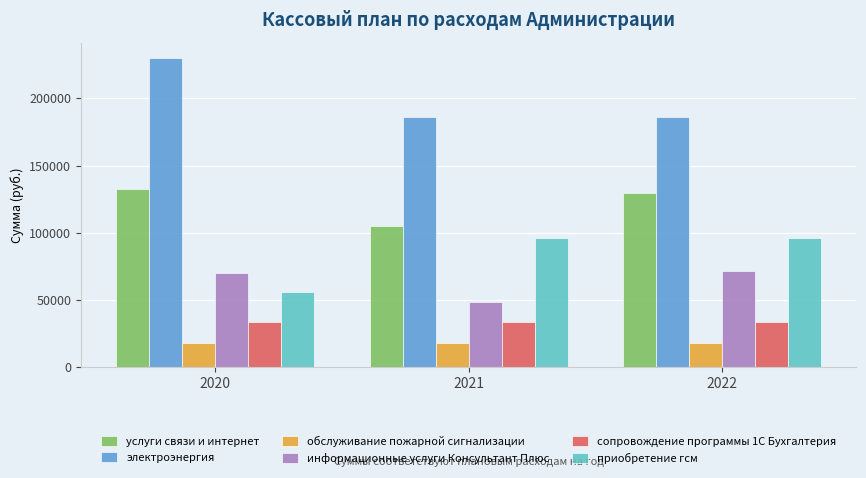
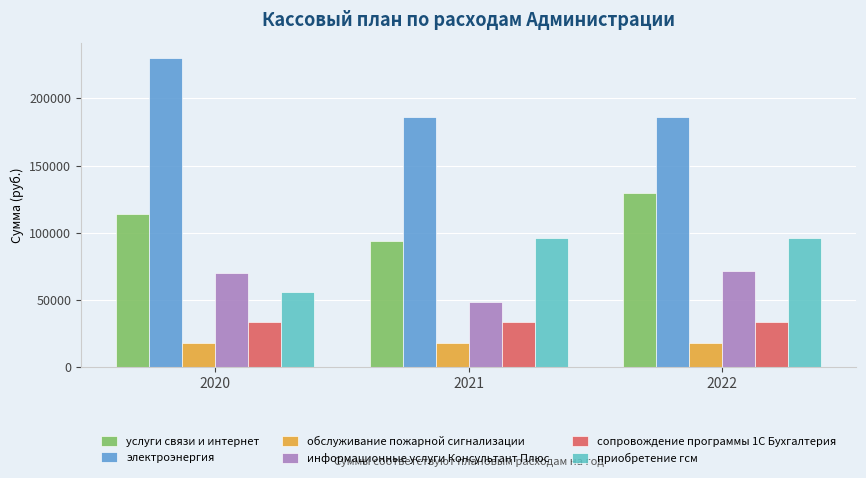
услуги связи и интернет, 2020: 132000 -> 114000
услуги связи и интернет, 2021: 105000 -> 94000
